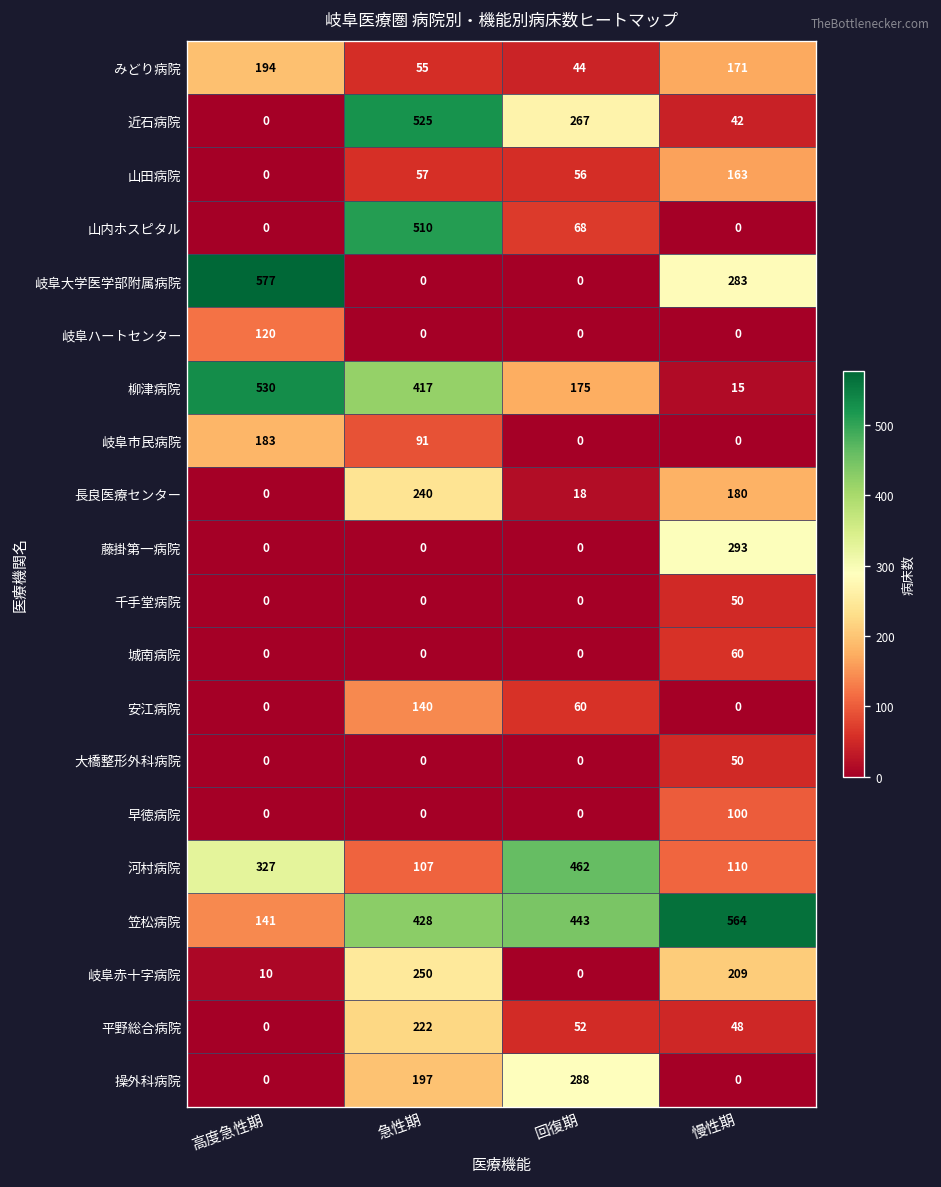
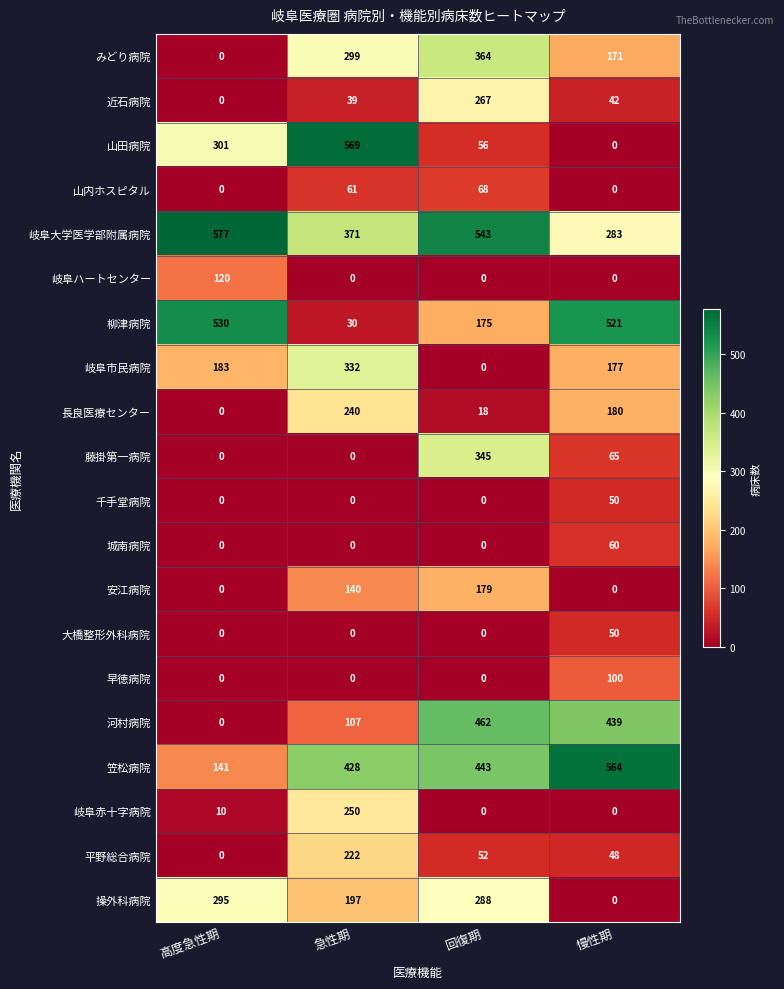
みどり病院, 高度急性期: 194 -> 0
みどり病院, 急性期: 55 -> 299
みどり病院, 回復期: 44 -> 364
近石病院, 急性期: 525 -> 39
山田病院, 高度急性期: 0 -> 301
山田病院, 急性期: 57 -> 569
山田病院, 慢性期: 163 -> 0
山内ホスピタル, 急性期: 510 -> 61
岐阜大学医学部附属病院, 急性期: 0 -> 371
岐阜大学医学部附属病院, 回復期: 0 -> 543
柳津病院, 急性期: 417 -> 30
柳津病院, 慢性期: 15 -> 521
岐阜市民病院, 急性期: 91 -> 332
岐阜市民病院, 慢性期: 0 -> 177
藤掛第一病院, 回復期: 0 -> 345
藤掛第一病院, 慢性期: 293 -> 65
安江病院, 回復期: 60 -> 179
河村病院, 高度急性期: 327 -> 0
河村病院, 慢性期: 110 -> 439
岐阜赤十字病院, 慢性期: 209 -> 0
操外科病院, 高度急性期: 0 -> 295
